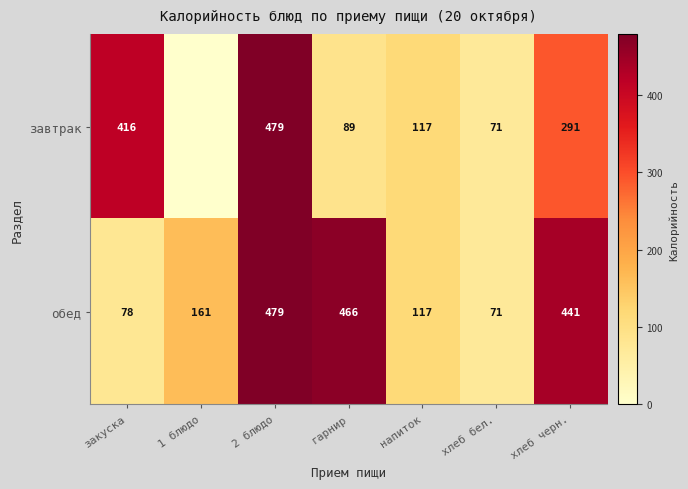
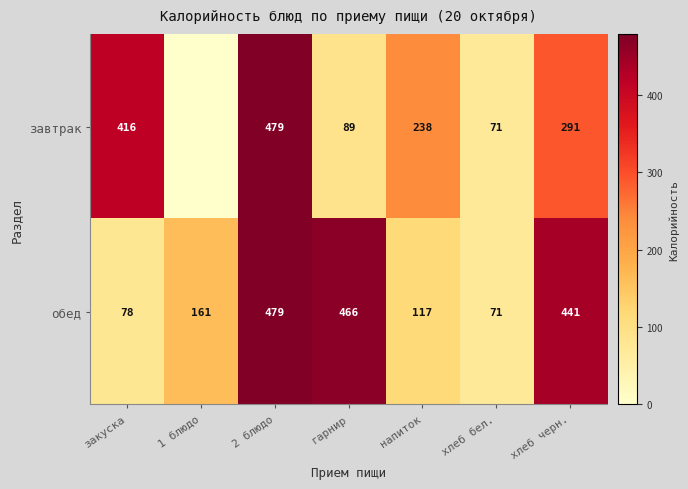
завтрак, напиток: 117 -> 238
